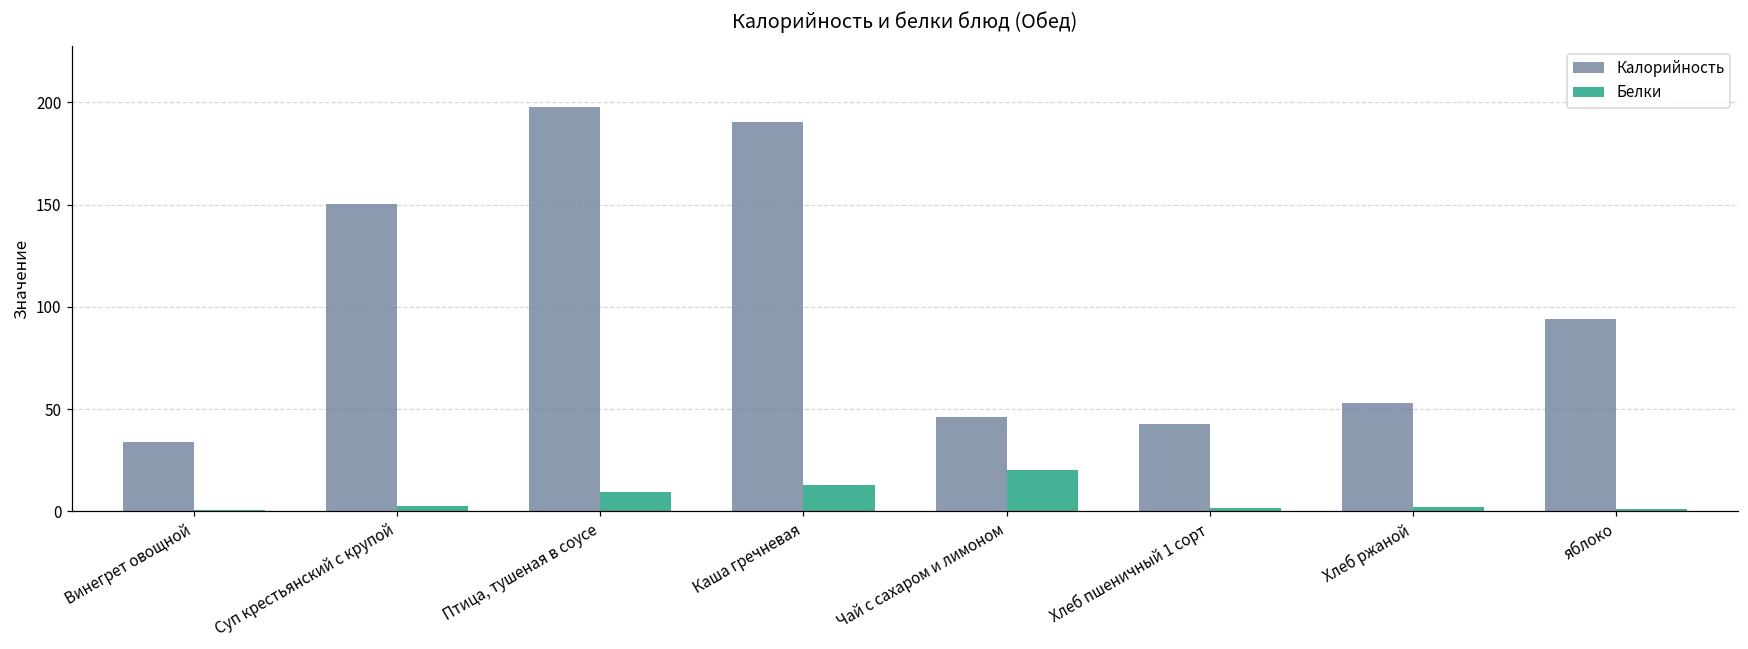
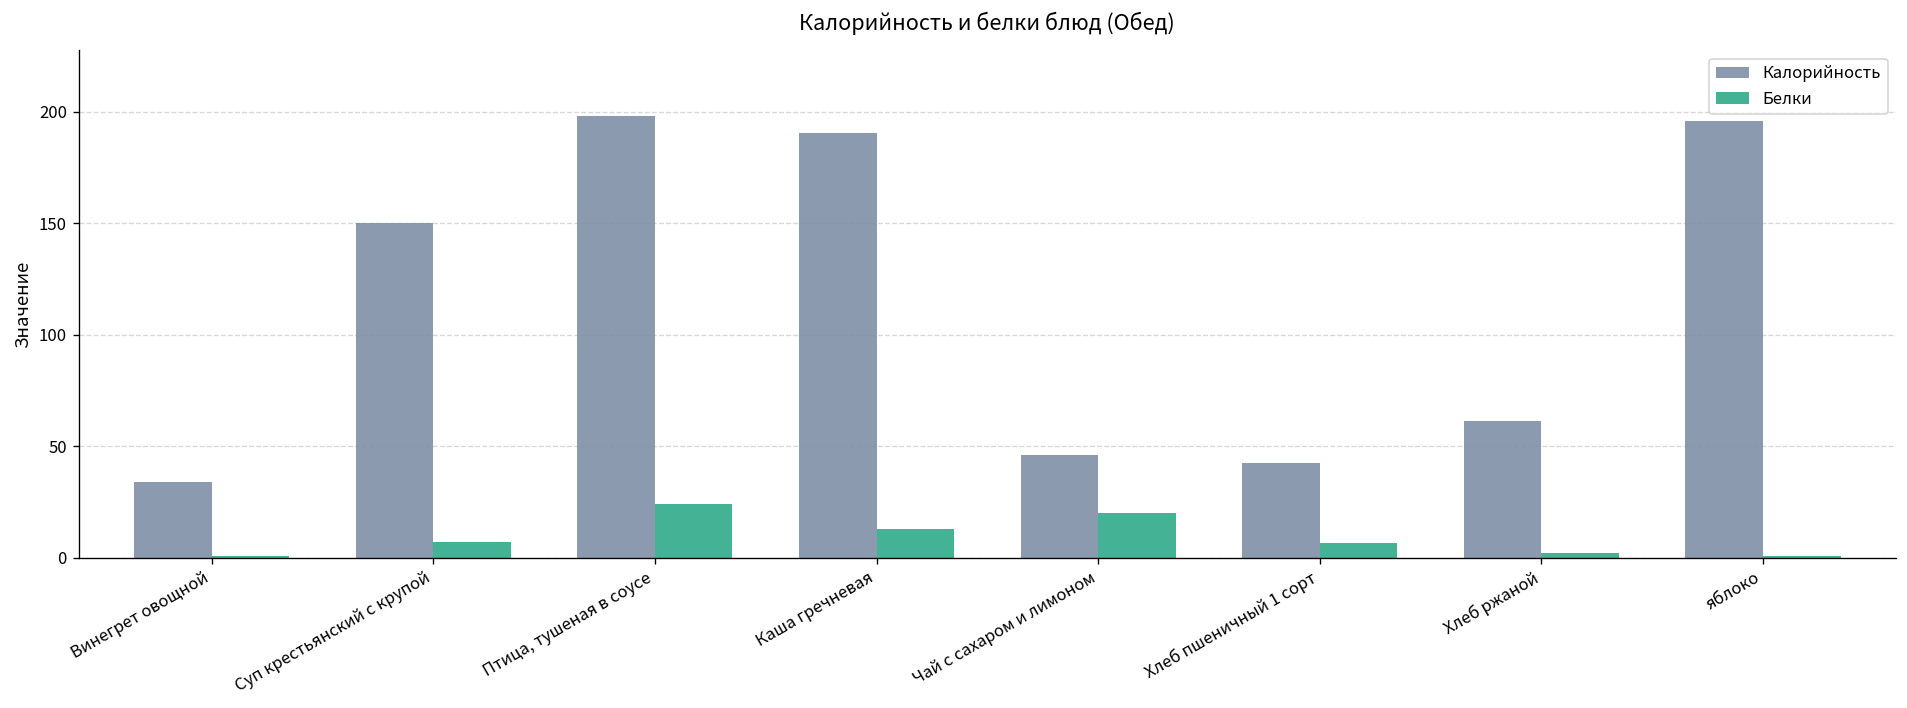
Белки, Суп крестьянский с крупой: 2 -> 7
Белки, Птица, тушеная в соусе: 9 -> 24
Белки, Хлеб пшеничный 1 сорт: 1 -> 7
Калорийность, Хлеб ржаной: 53 -> 61
Калорийность, яблоко: 94 -> 196
